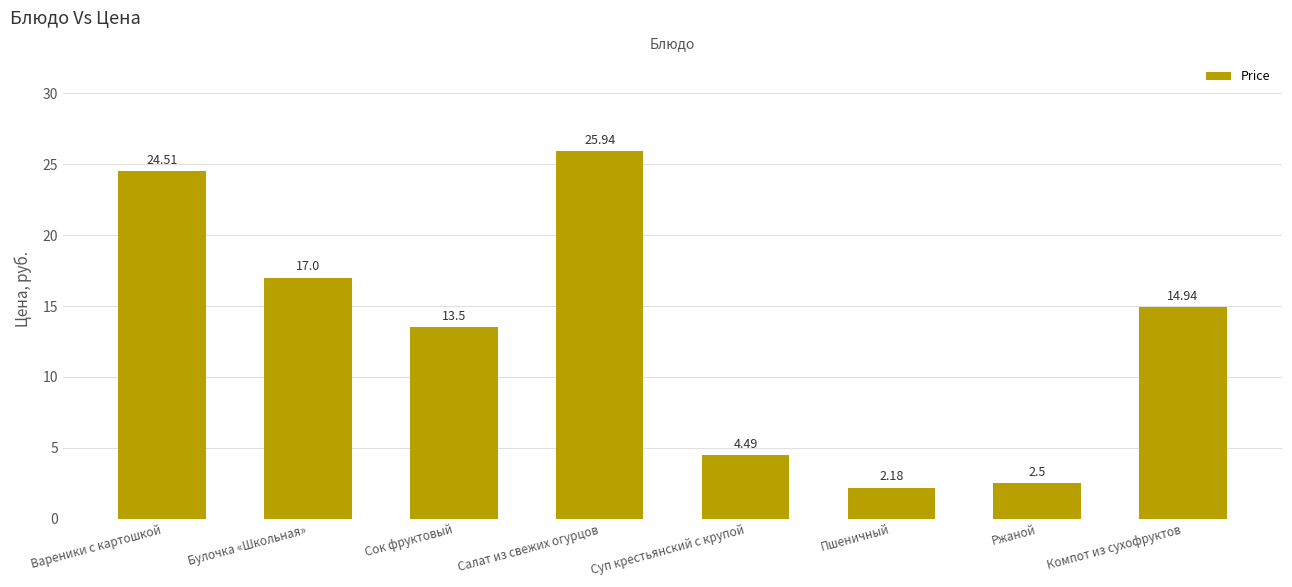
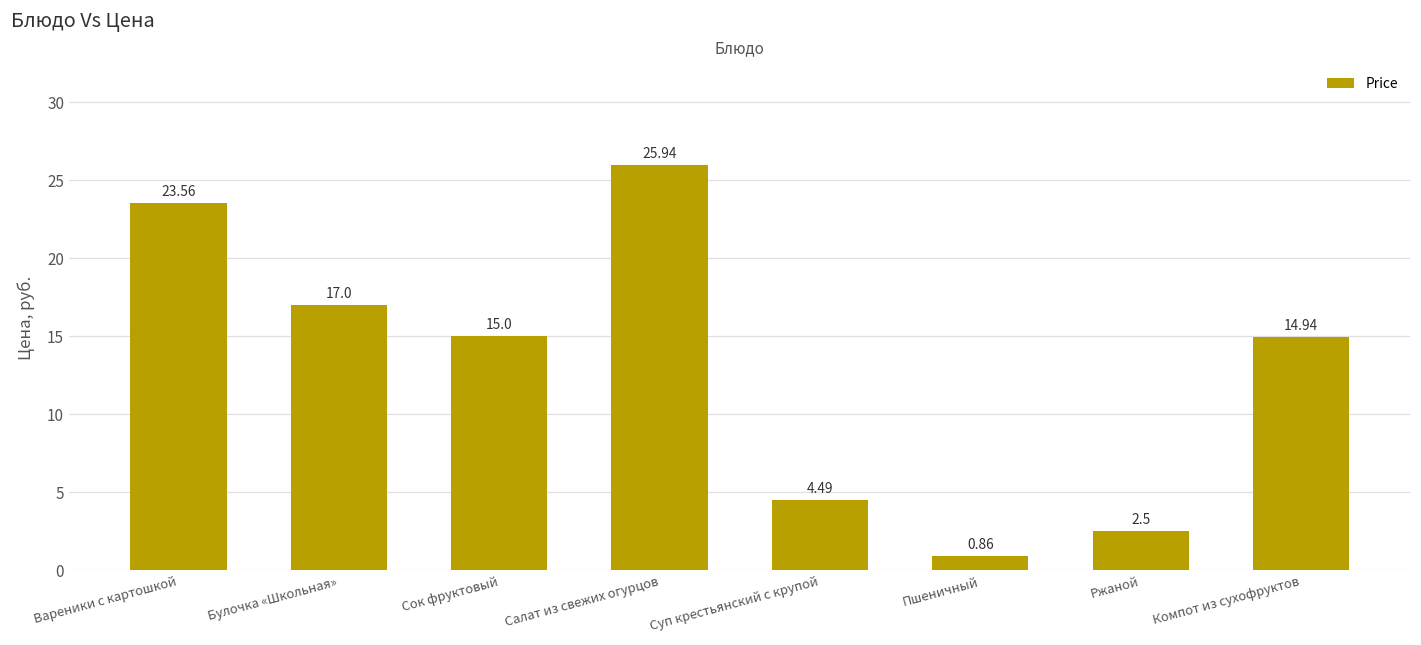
Вареники с картошкой: 24.51 -> 23.56
Сок фруктовый: 13.5 -> 15.0
Пшеничный: 2.18 -> 0.86
